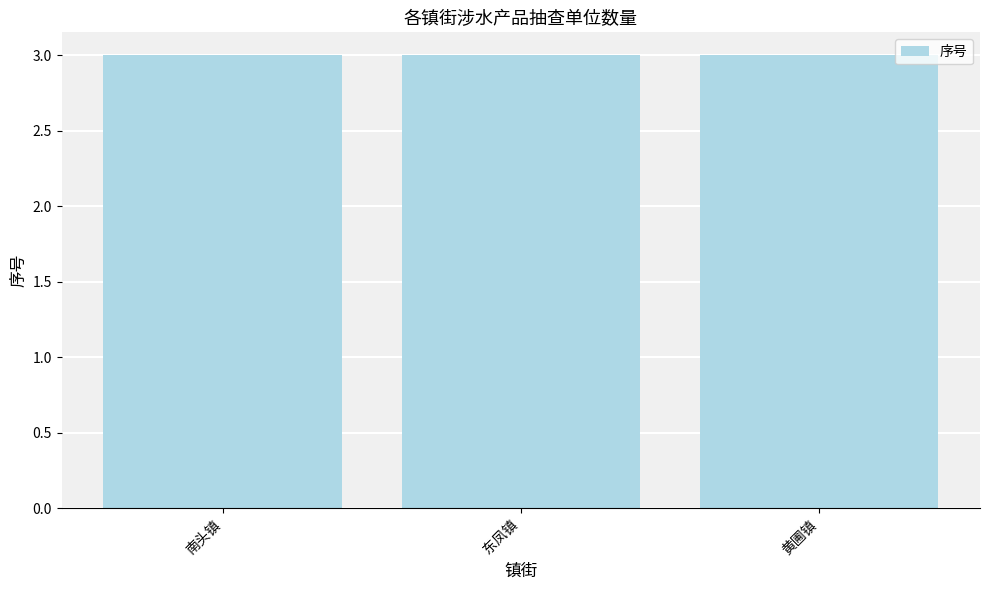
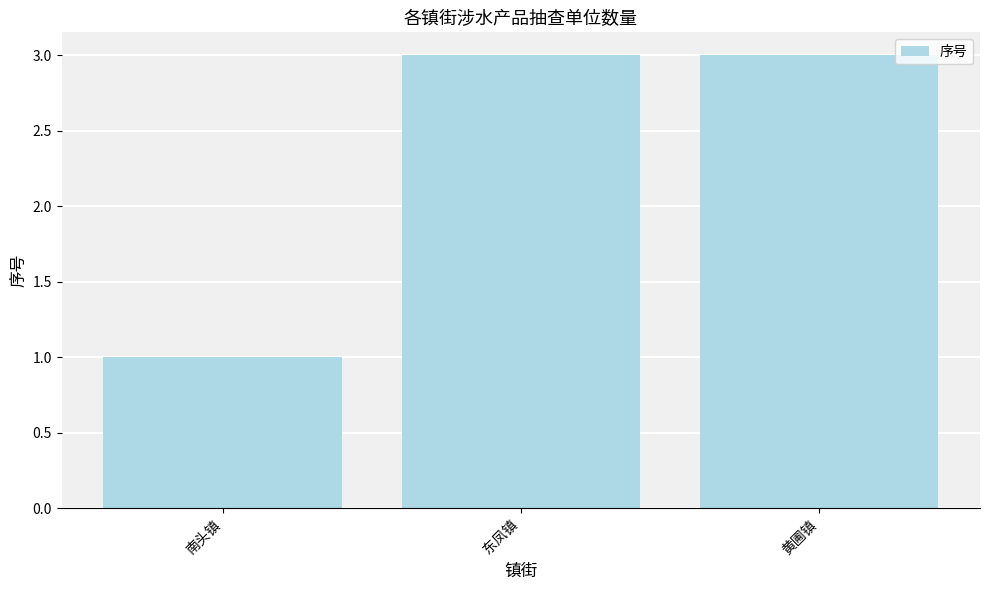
南头镇: 3 -> 1
